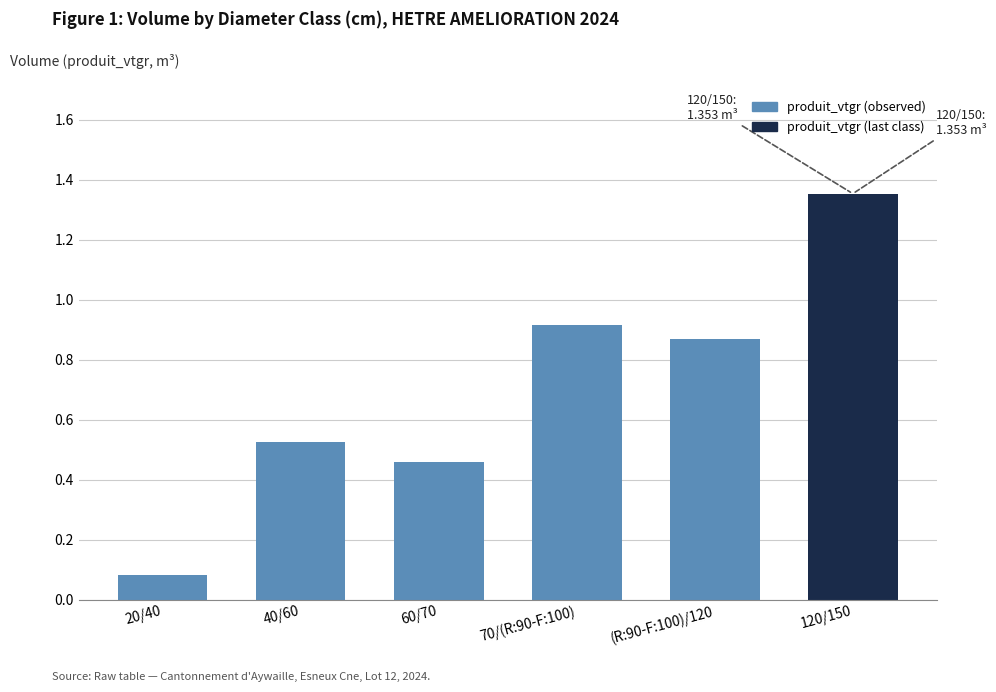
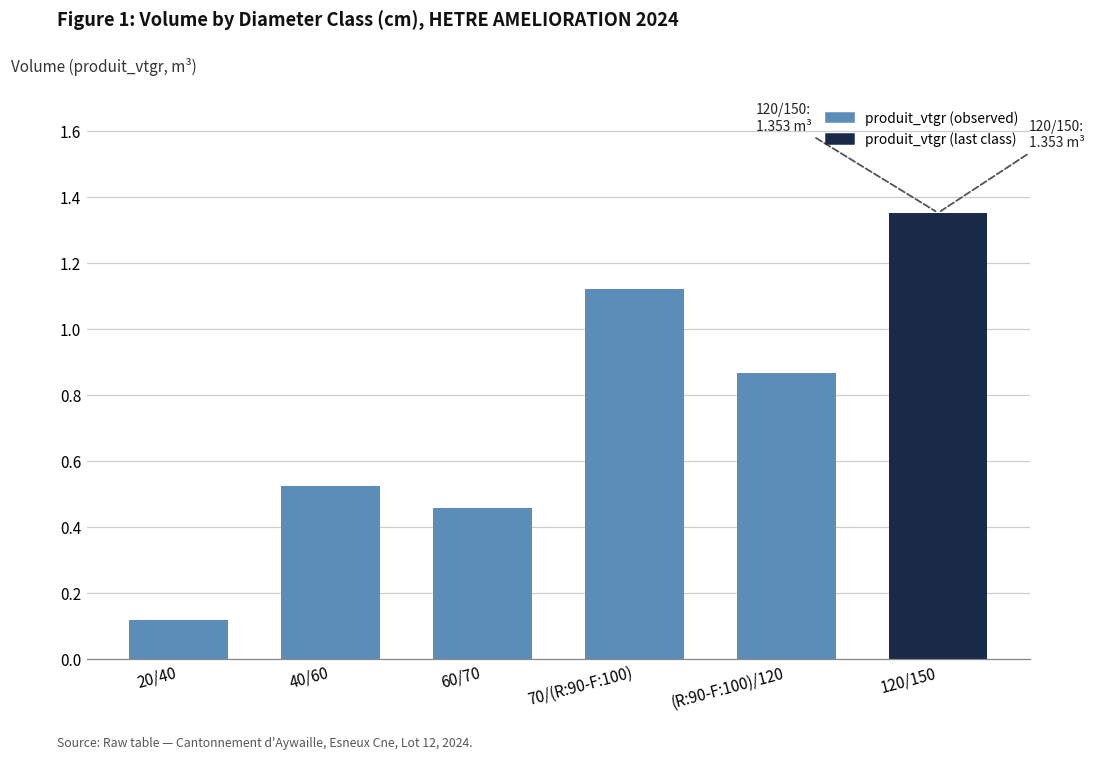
20/40: 0.08 -> 0.12
70/(R:90-F:100): 0.91 -> 1.12
